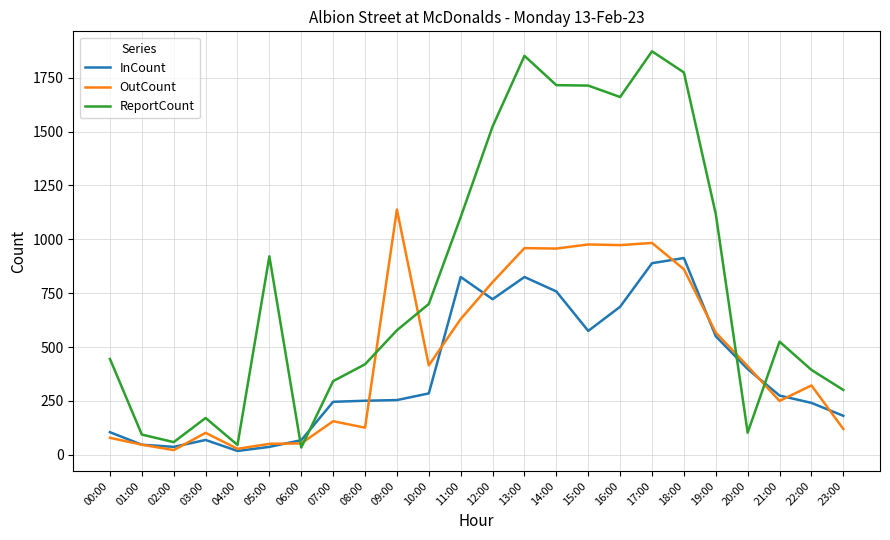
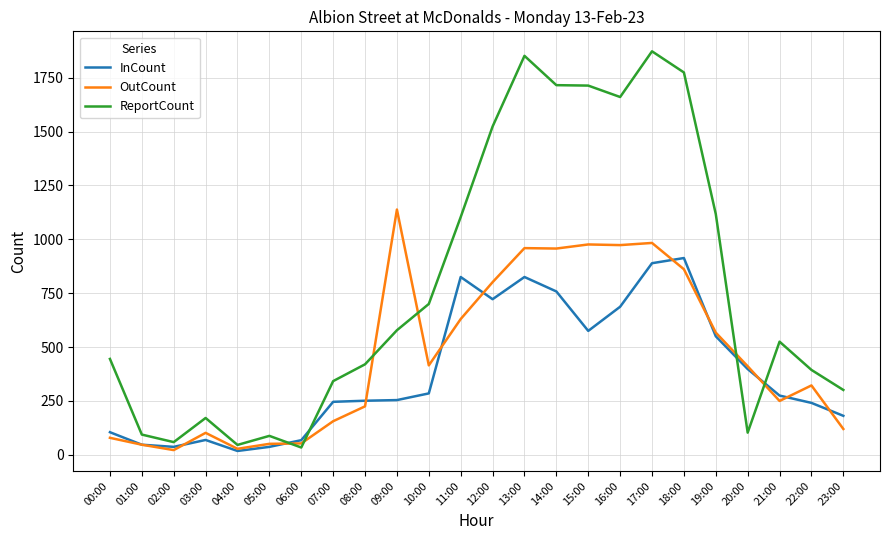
ReportCount, 05:00: 920 -> 90
OutCount, 08:00: 130 -> 230
